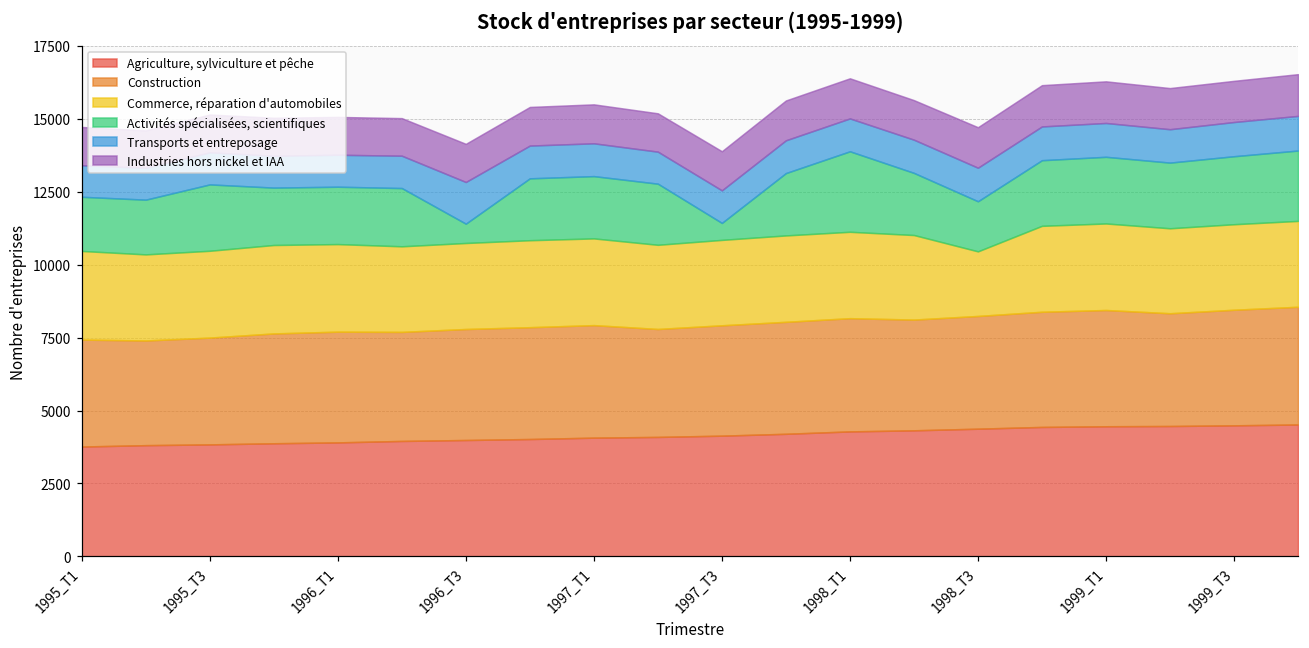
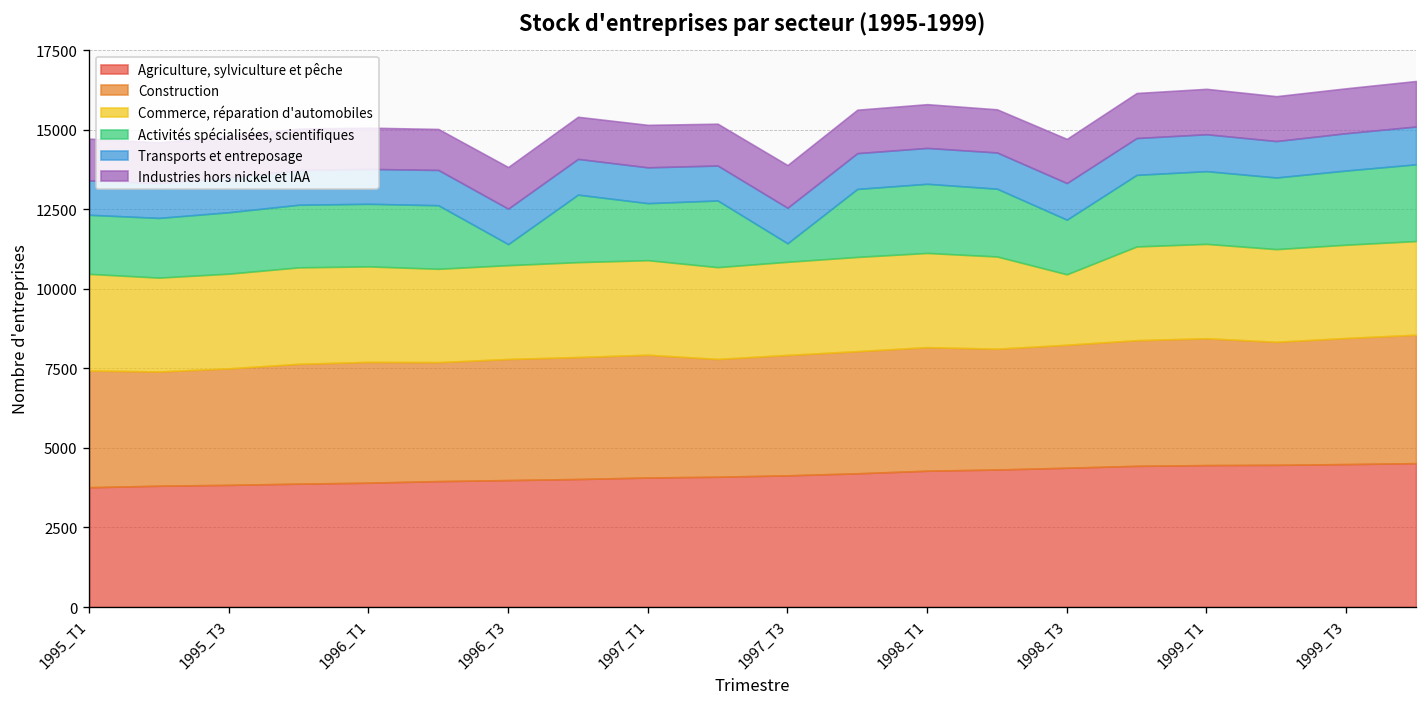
Activités spécialisées, scientifiques, 1995_T3: 2300 -> 1900
Transports et entreposage, 1996_T3: 1400 -> 1100
Activités spécialisées, scientifiques, 1997_T1: 2100 -> 1800
Activités spécialisées, scientifiques, 1998_T1: 2800 -> 2200
